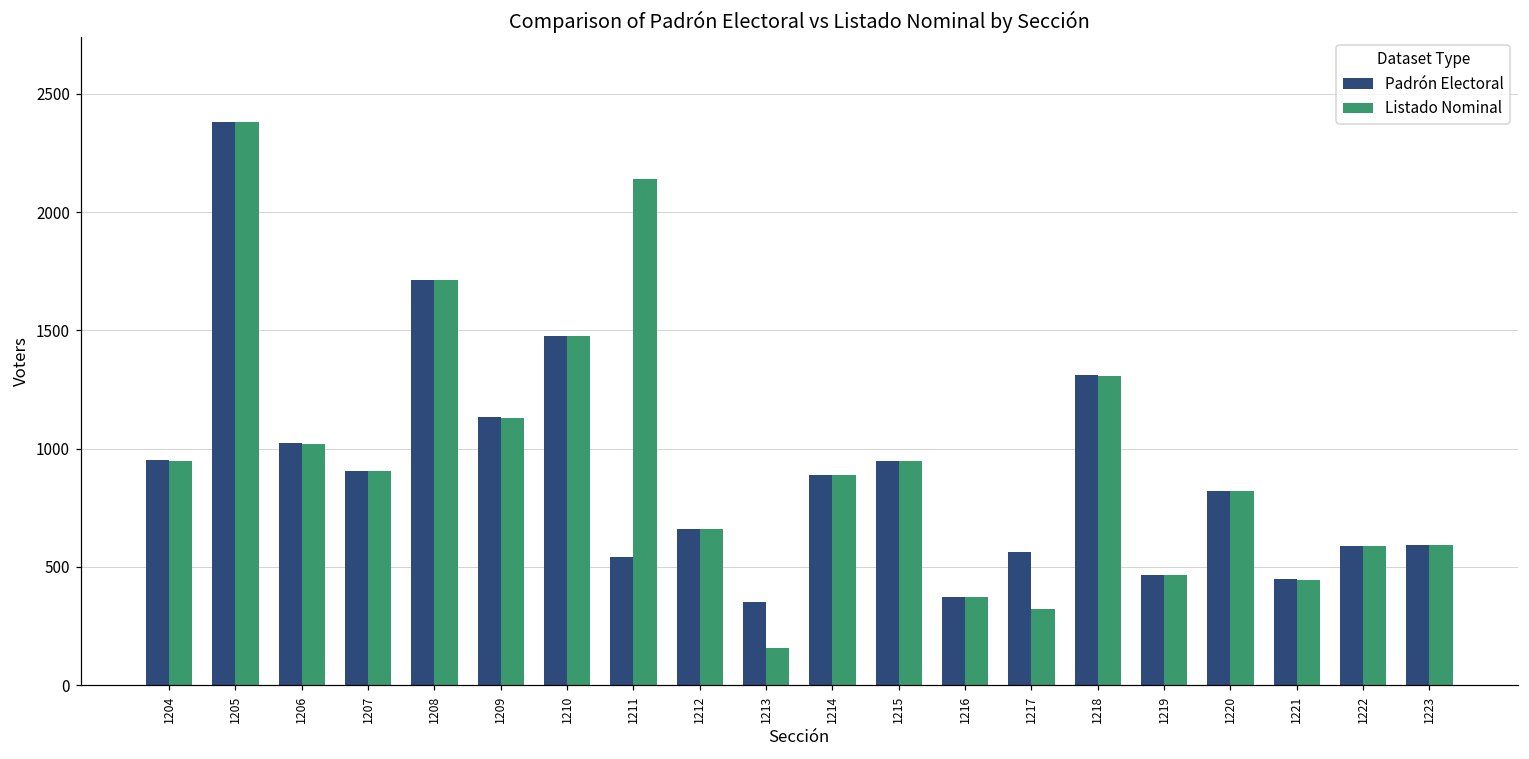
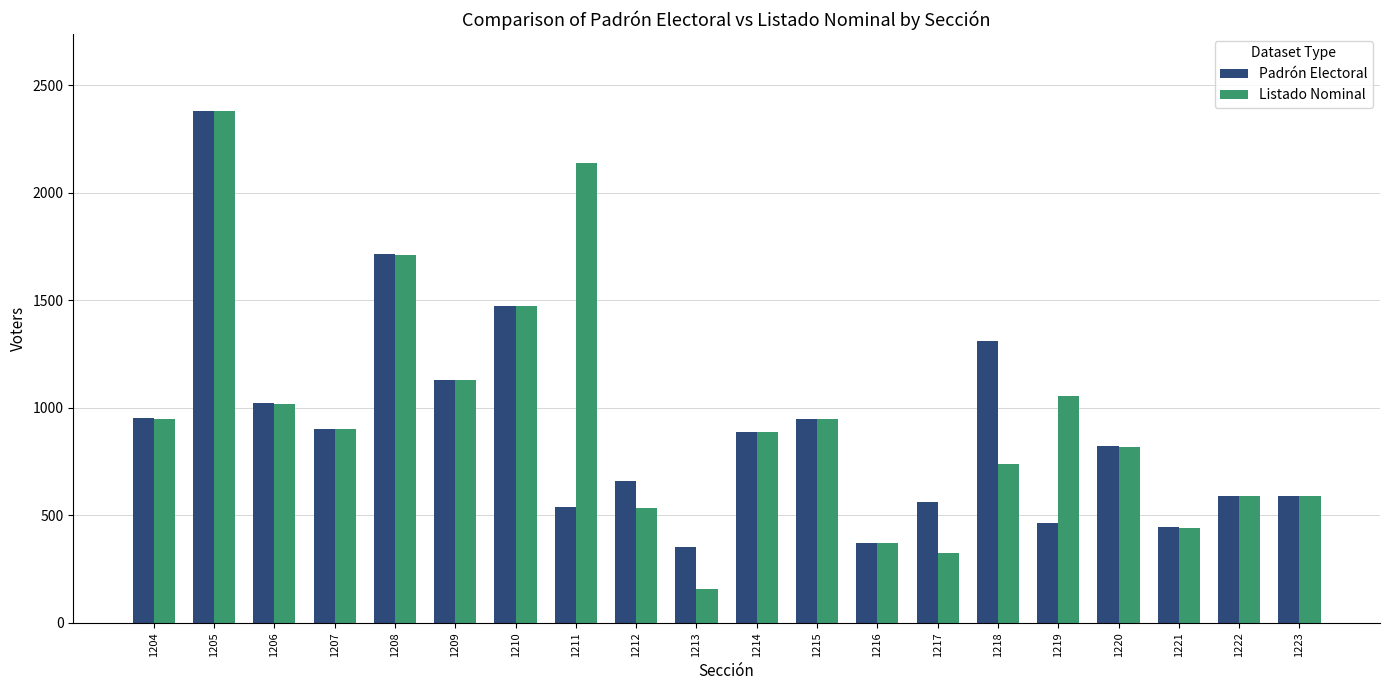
Listado Nominal, 1212: 660 -> 540
Listado Nominal, 1218: 1310 -> 740
Listado Nominal, 1219: 460 -> 1060
